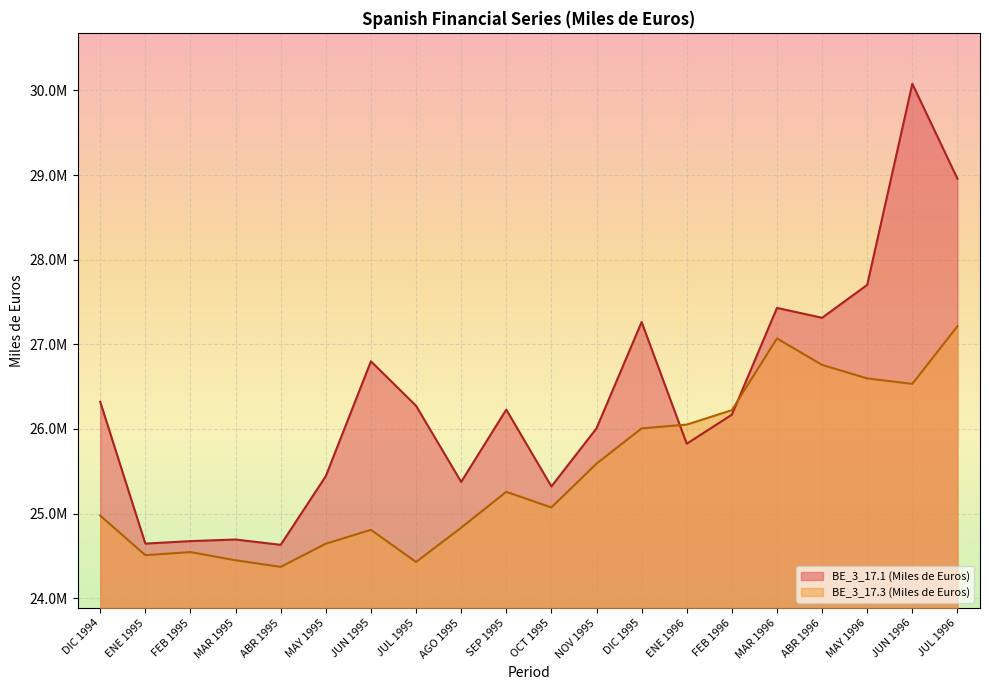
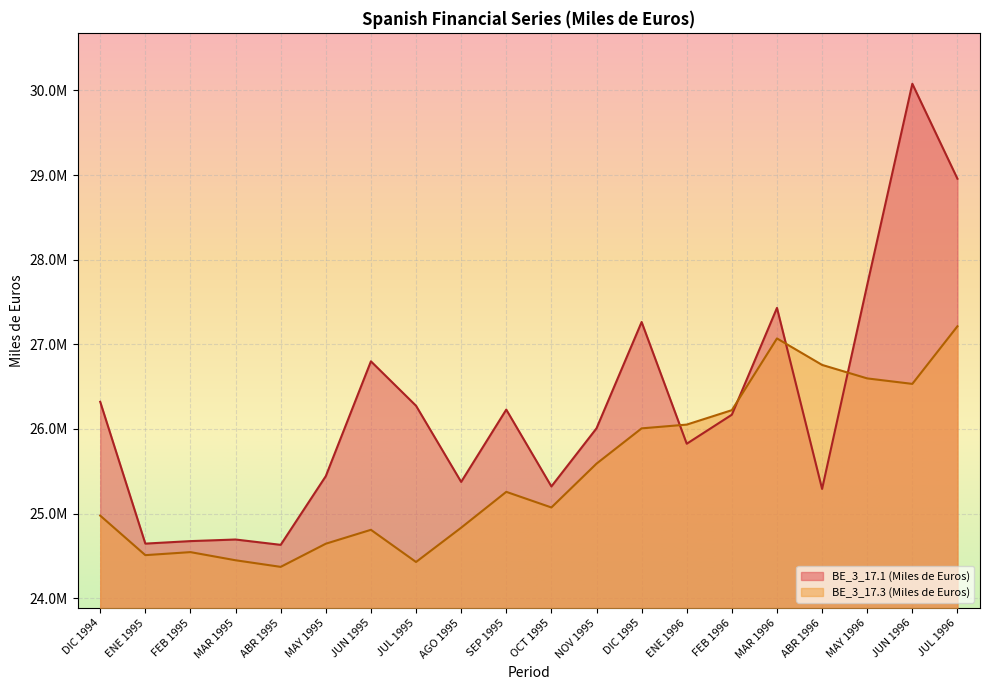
BE_3_17.1 (Miles de Euros), ABR 1996: 27300000 -> 25300000
